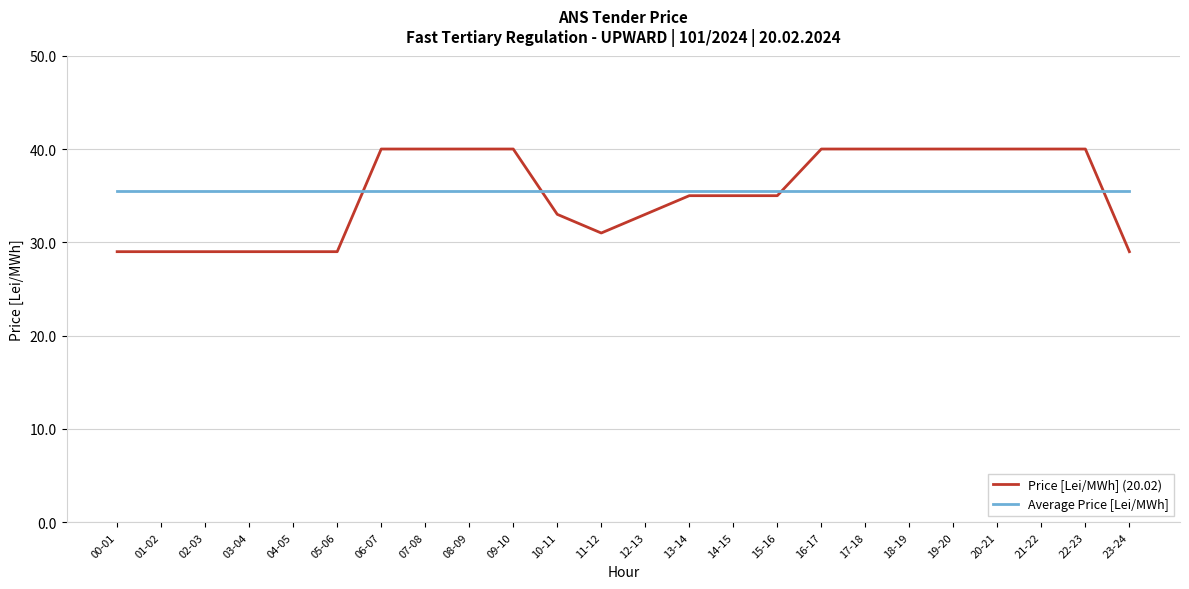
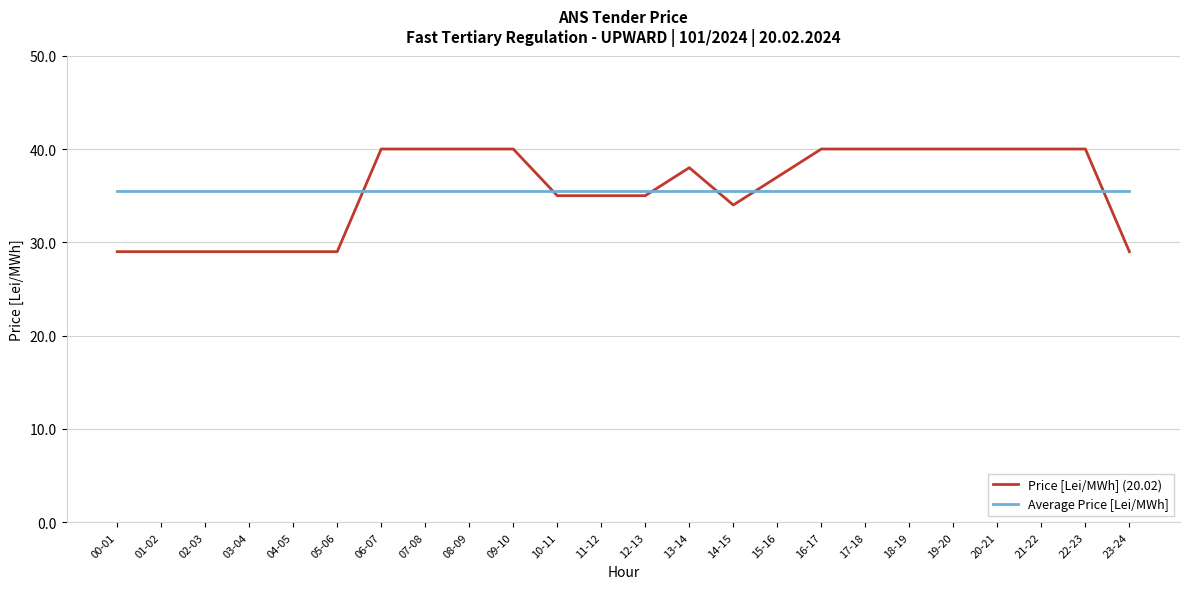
Price [Lei/MWh] (20.02), 10-11: 33 -> 35
Price [Lei/MWh] (20.02), 11-12: 31 -> 35
Price [Lei/MWh] (20.02), 12-13: 33 -> 35
Price [Lei/MWh] (20.02), 13-14: 35 -> 38
Price [Lei/MWh] (20.02), 14-15: 35 -> 34
Price [Lei/MWh] (20.02), 15-16: 35 -> 37
